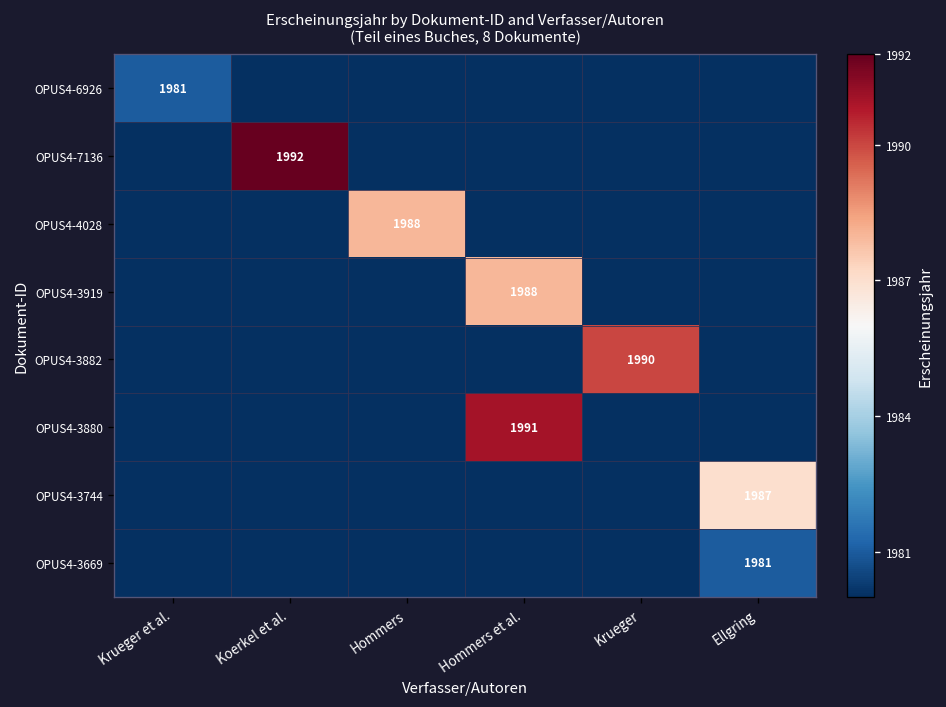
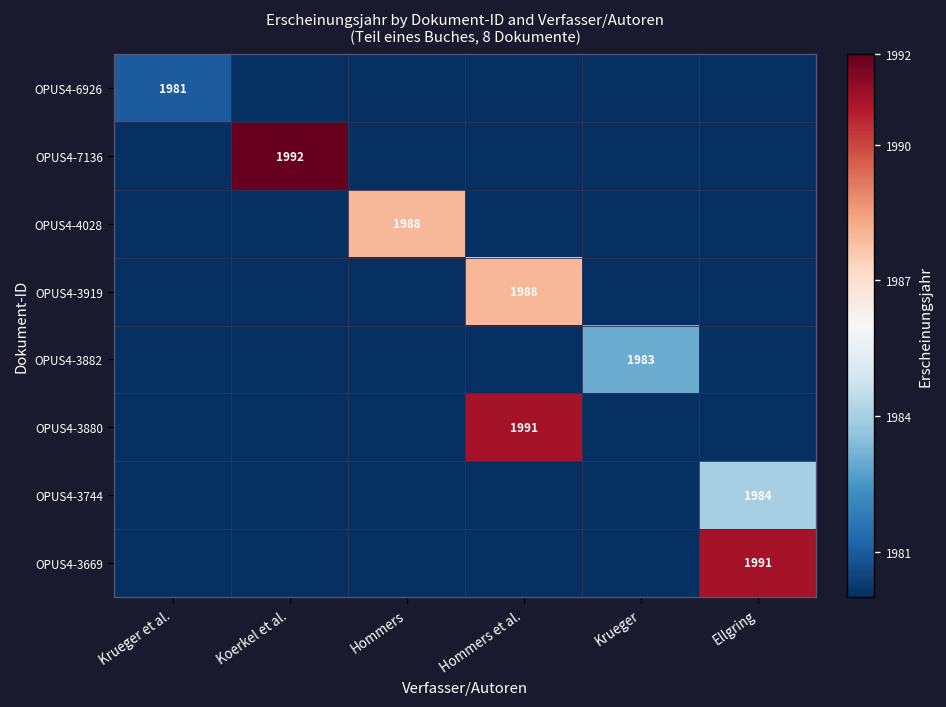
OPUS4-3882, Krueger: 1990 -> 1983
OPUS4-3744, Ellgring: 1987 -> 1984
OPUS4-3669, Ellgring: 1981 -> 1991
